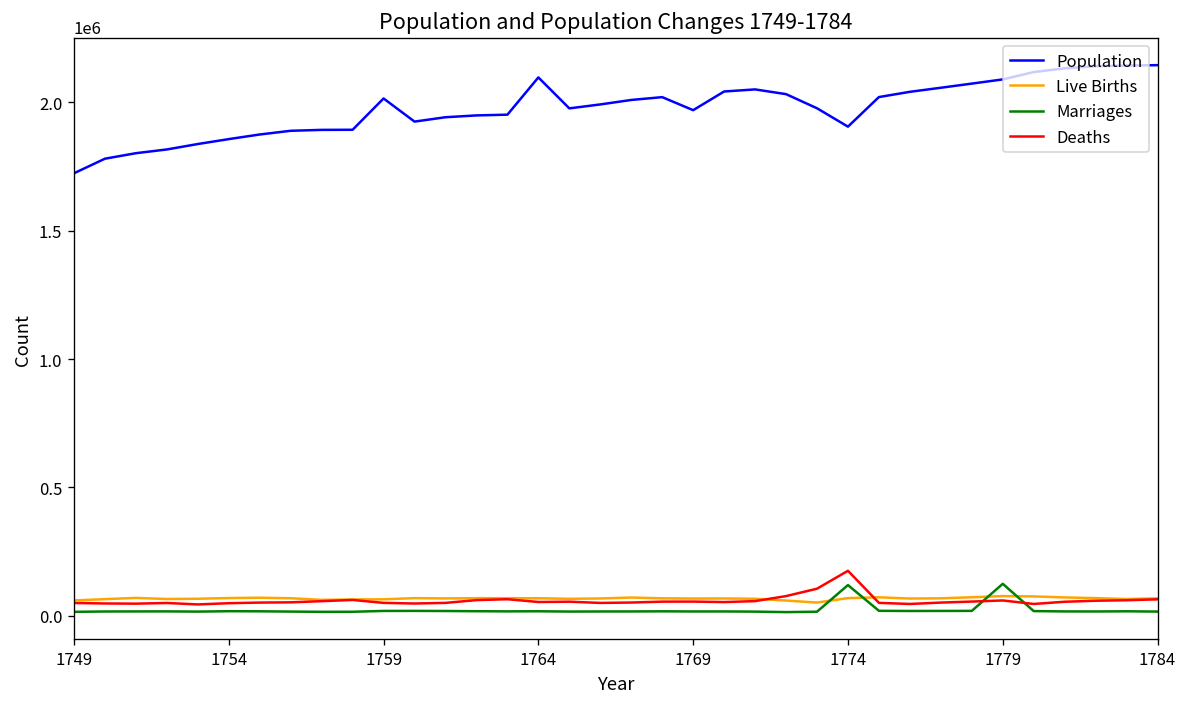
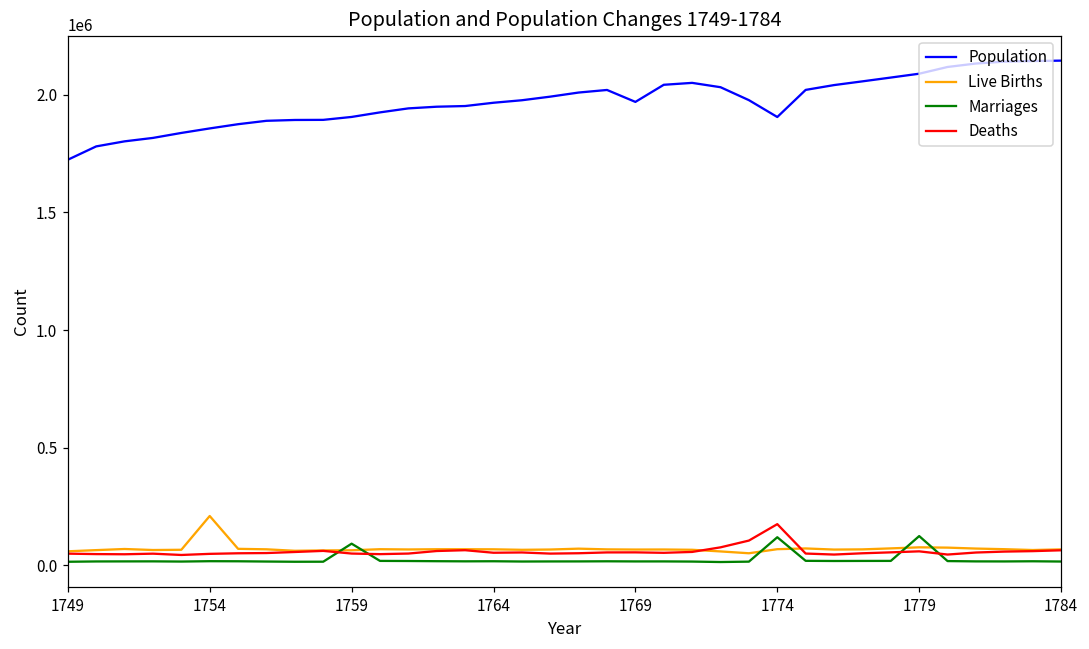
Live Births, 1754: 70000 -> 210000
Population, 1759: 2020000 -> 1910000
Marriages, 1759: 20000 -> 90000
Population, 1764: 2100000 -> 1970000
